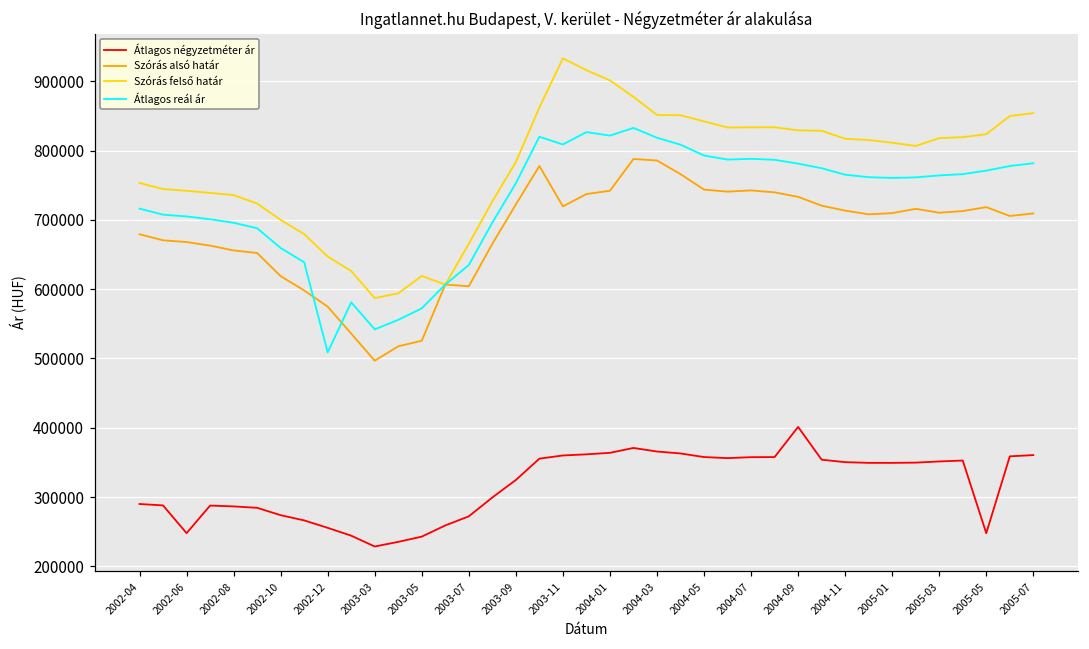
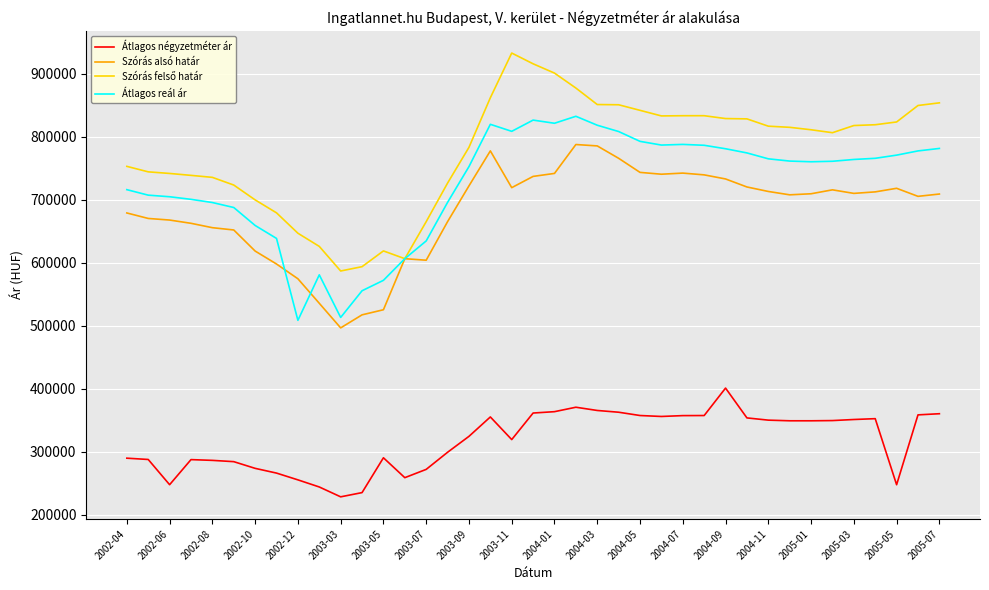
Átlagos reál ár, 2003-03: 540000 -> 510000
Átlagos négyzetméter ár, 2003-05: 240000 -> 290000
Átlagos négyzetméter ár, 2003-11: 360000 -> 320000
